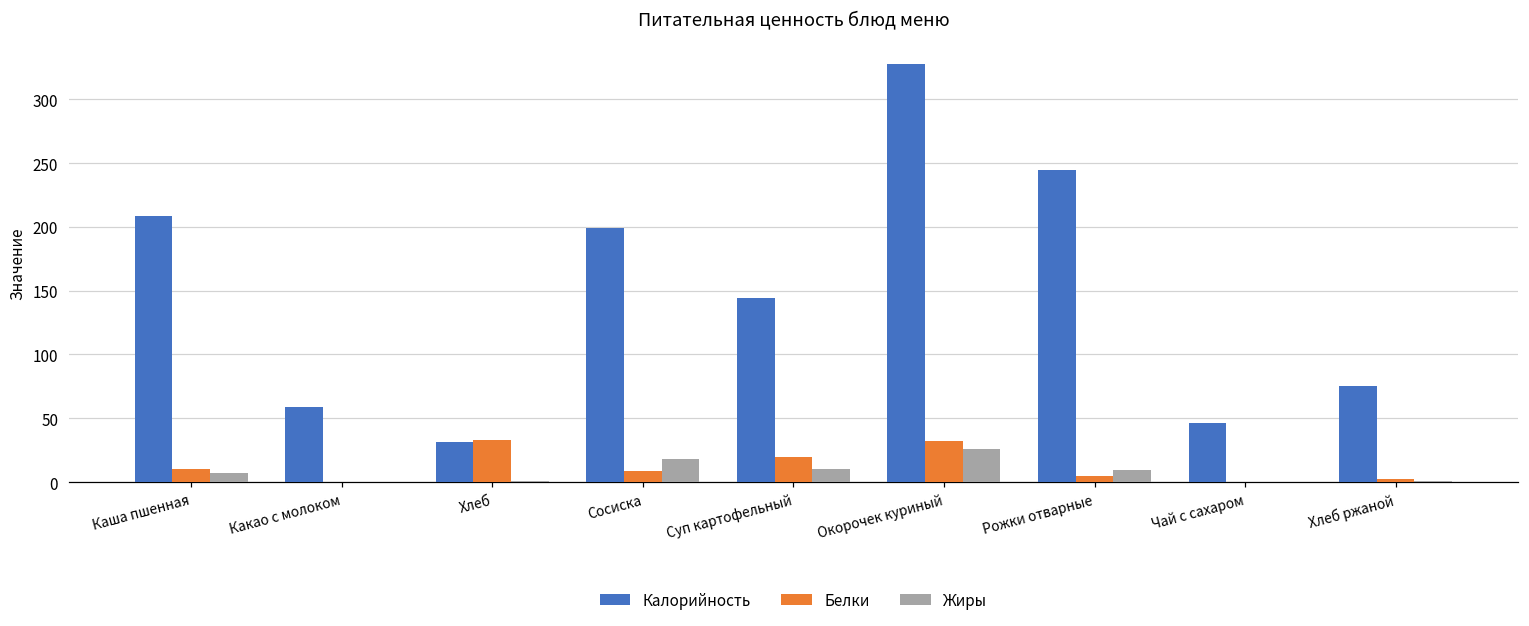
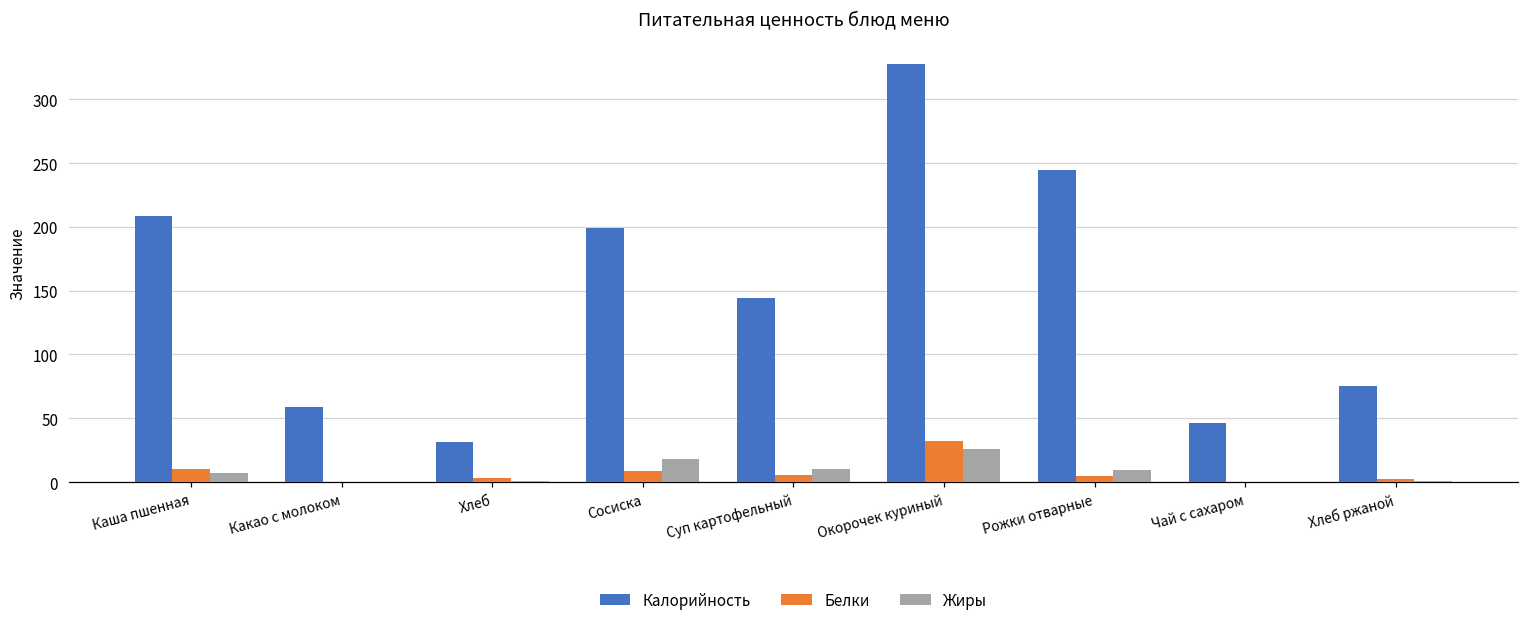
Белки, Хлеб: 33 -> 3
Белки, Суп картофельный: 20 -> 6
